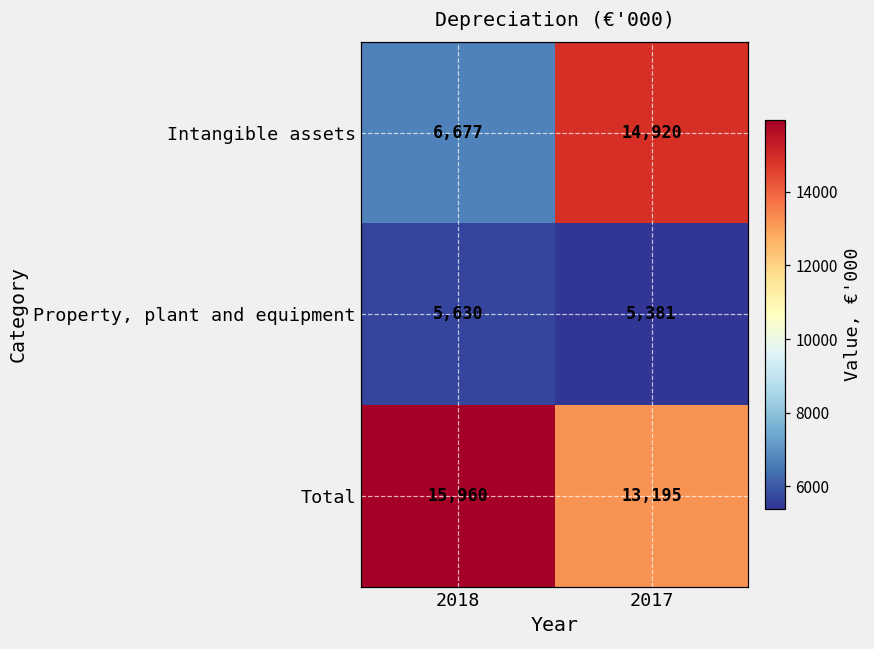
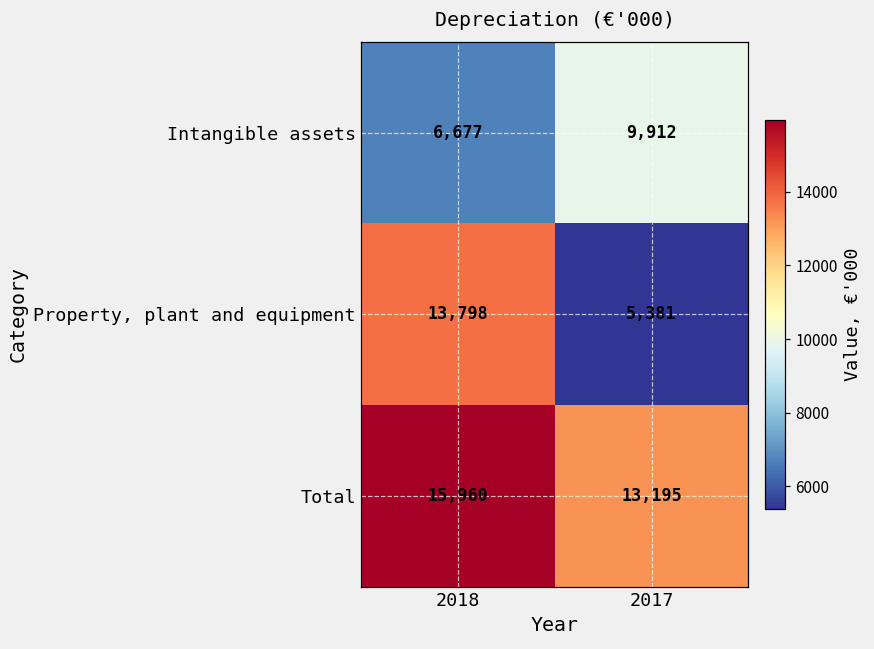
Intangible assets, 2017: 14,920 -> 9,912
Property, plant and equipment, 2018: 5,630 -> 13,798
